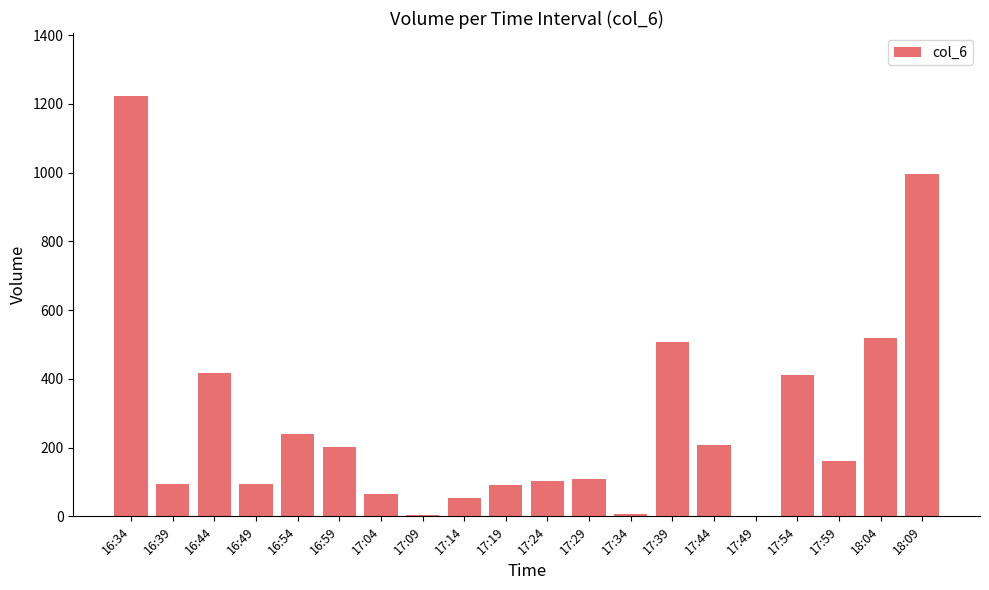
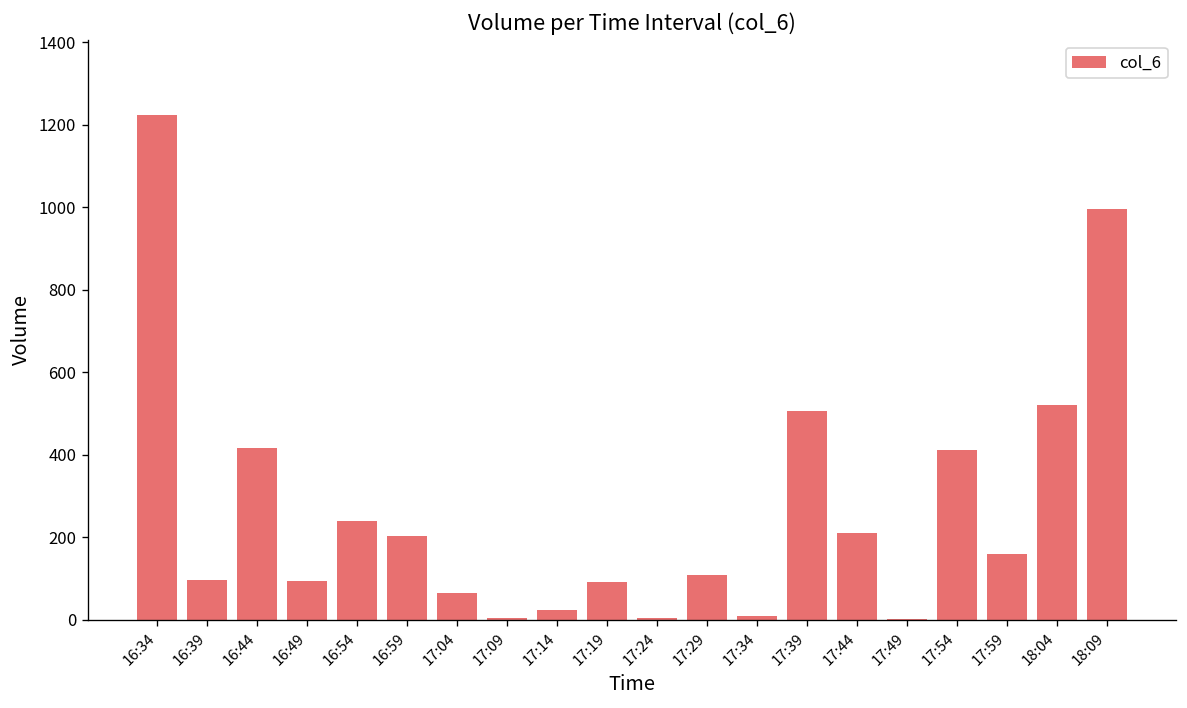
17:14: 50 -> 20
17:24: 100 -> 10
